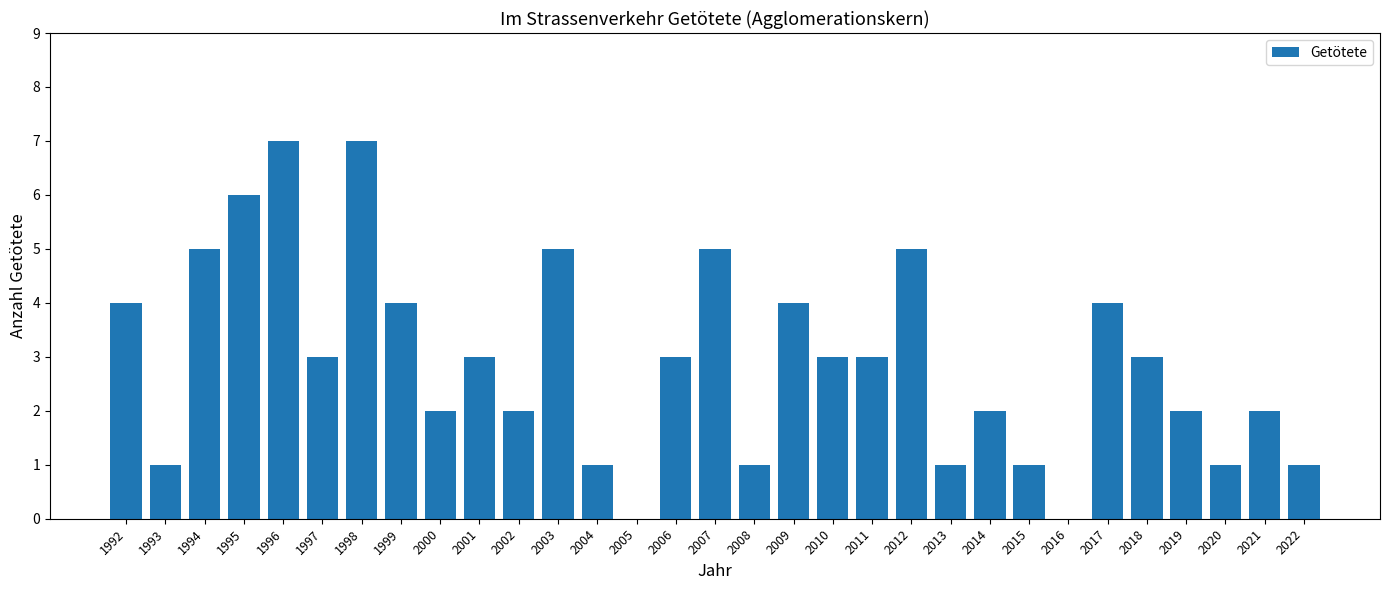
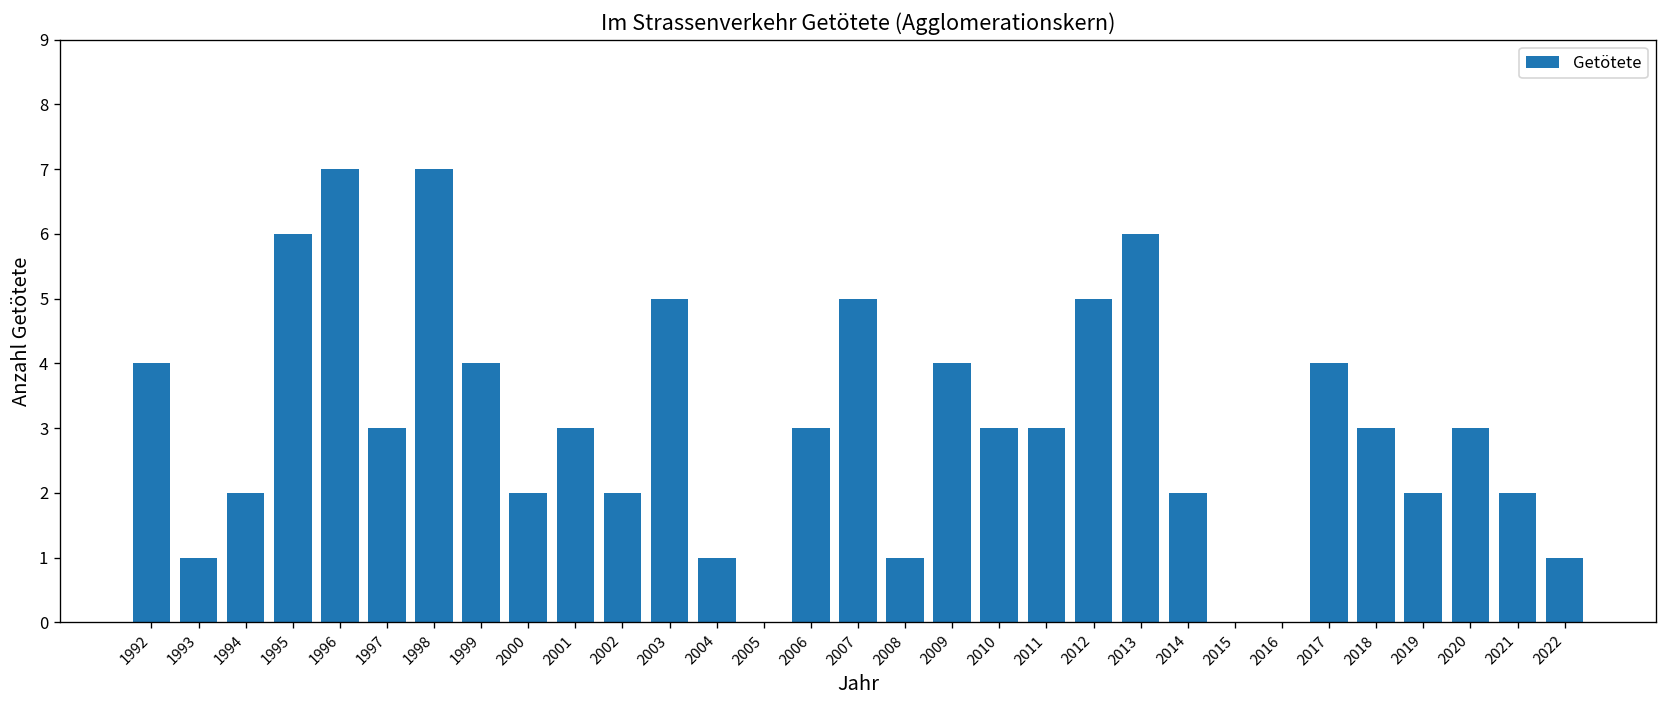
1994: 5 -> 2
2013: 1 -> 6
2015: 1 -> 0
2020: 1 -> 3
